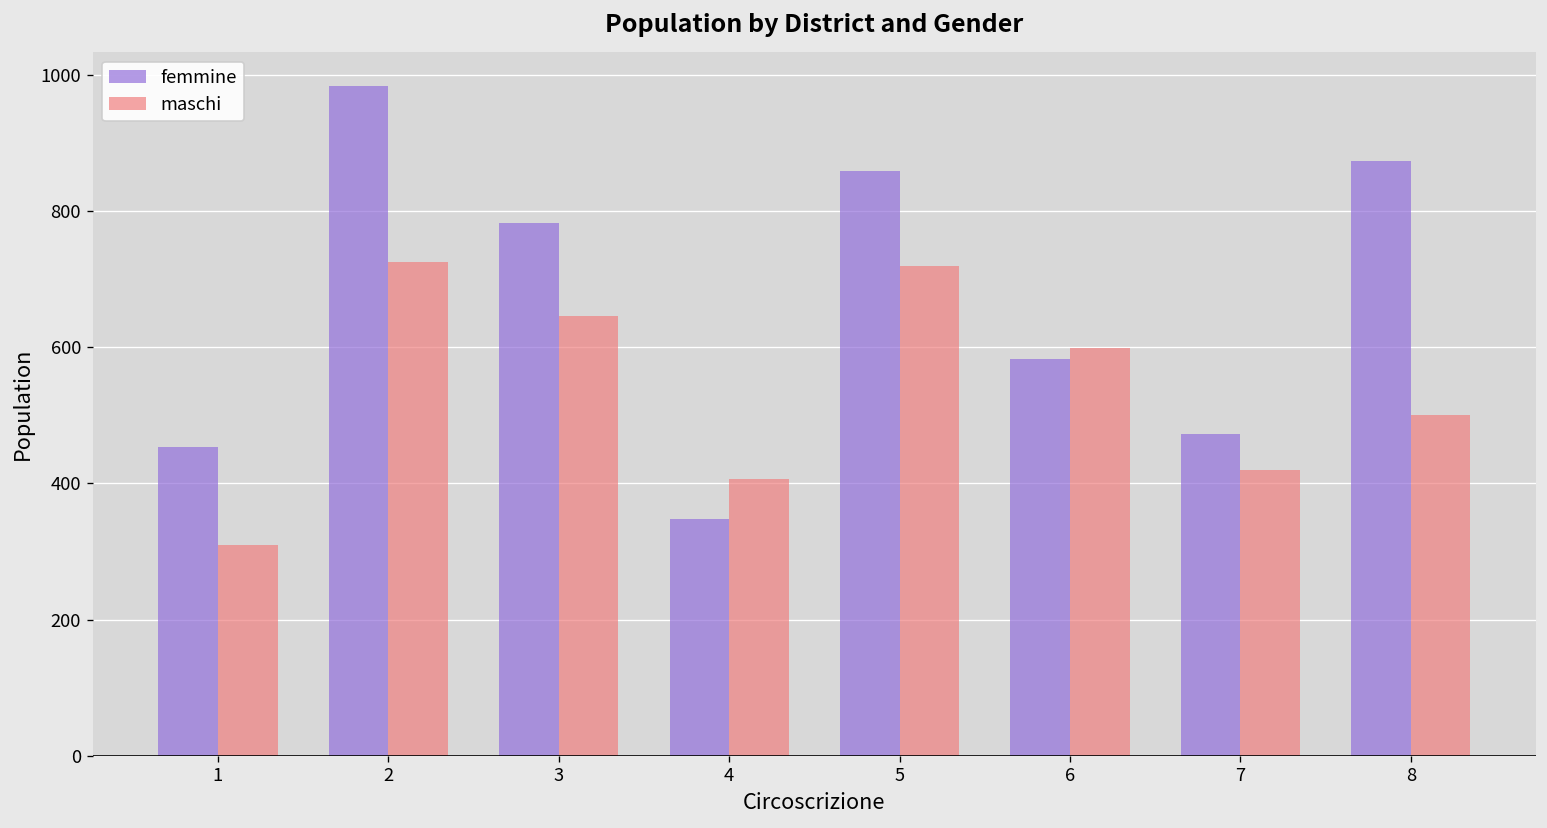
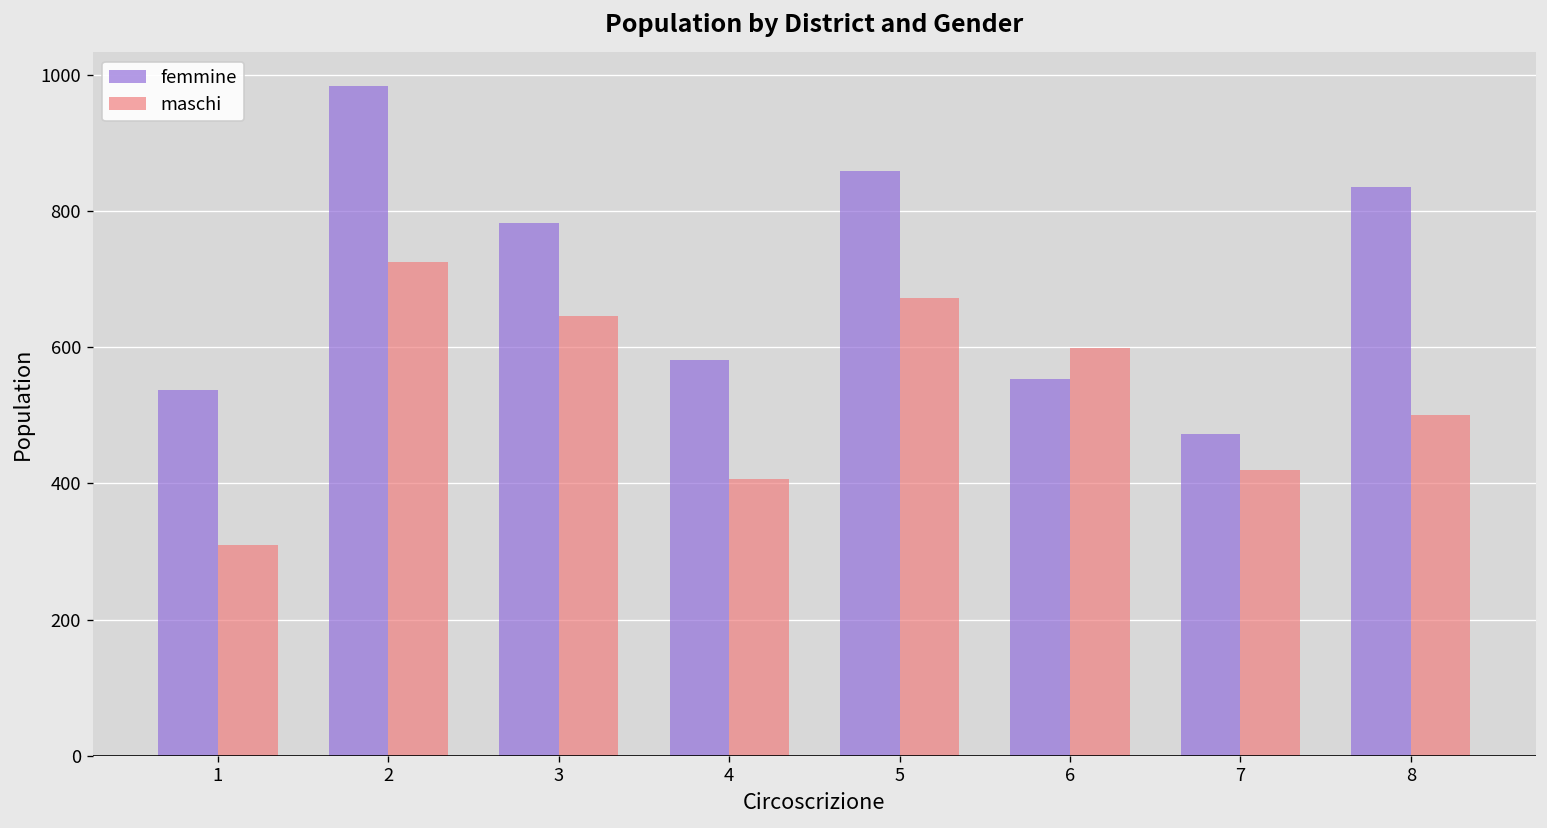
femmine, 1: 450 -> 540
femmine, 4: 350 -> 580
maschi, 5: 720 -> 670
femmine, 6: 580 -> 550
femmine, 8: 870 -> 840
